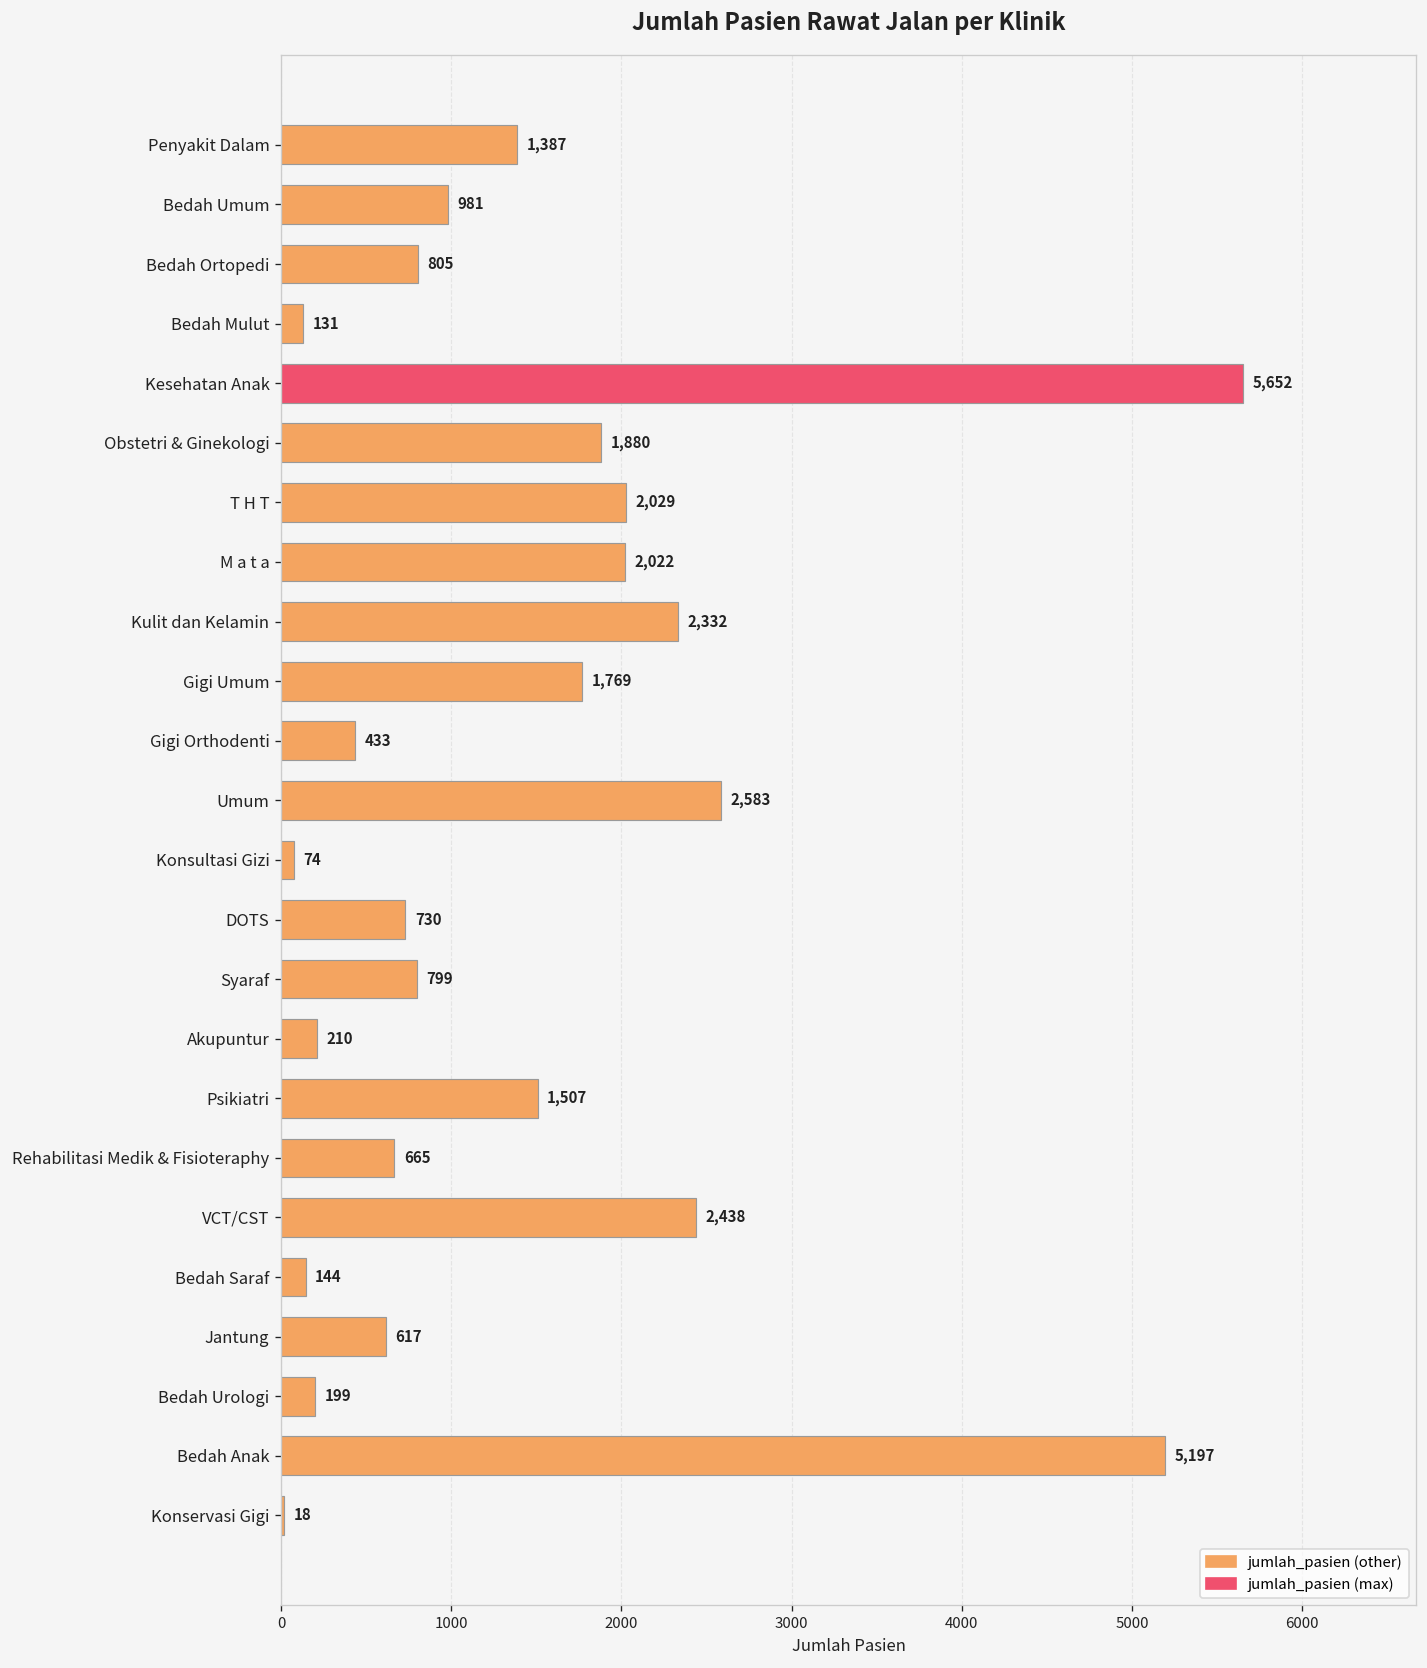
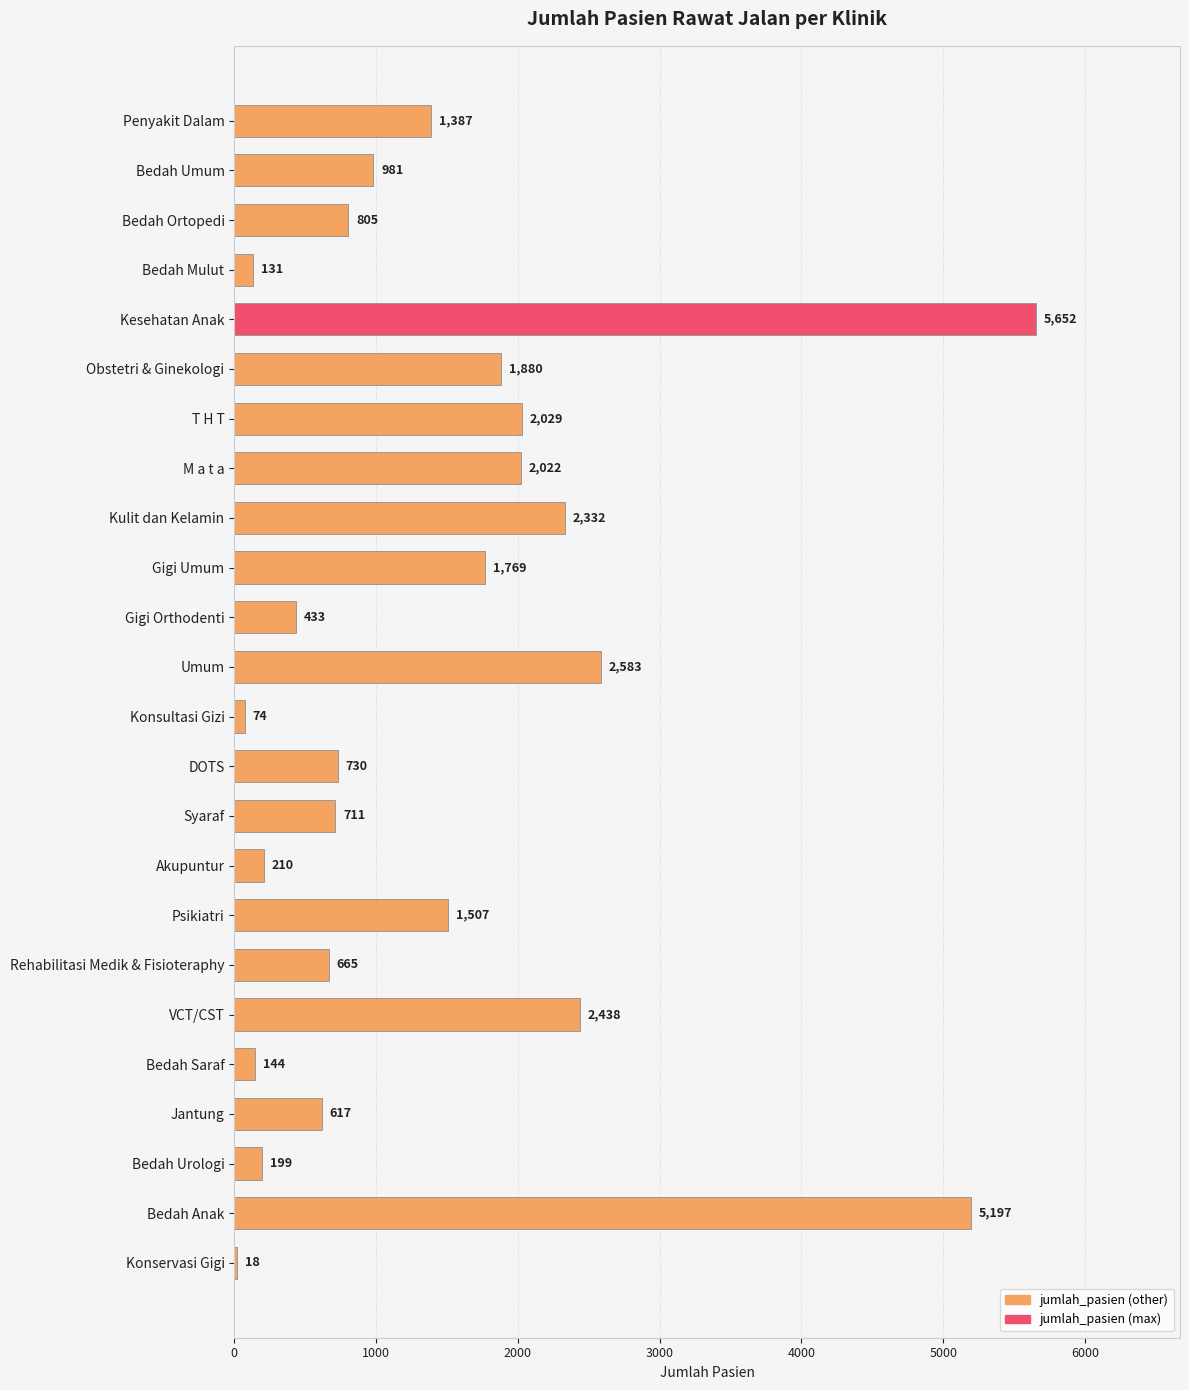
Syaraf: 799 -> 711
